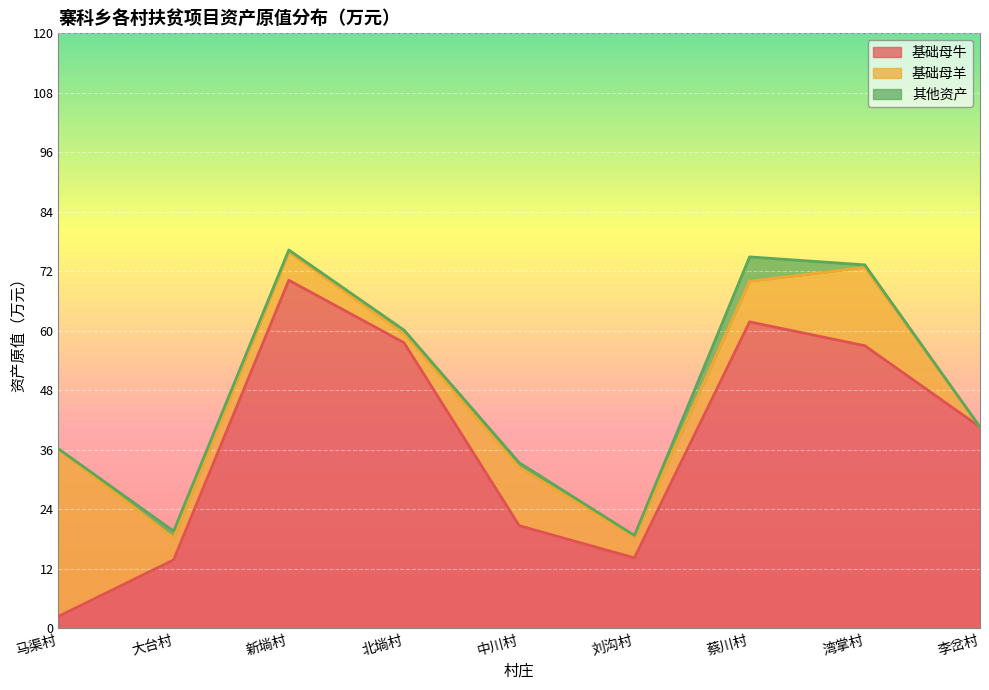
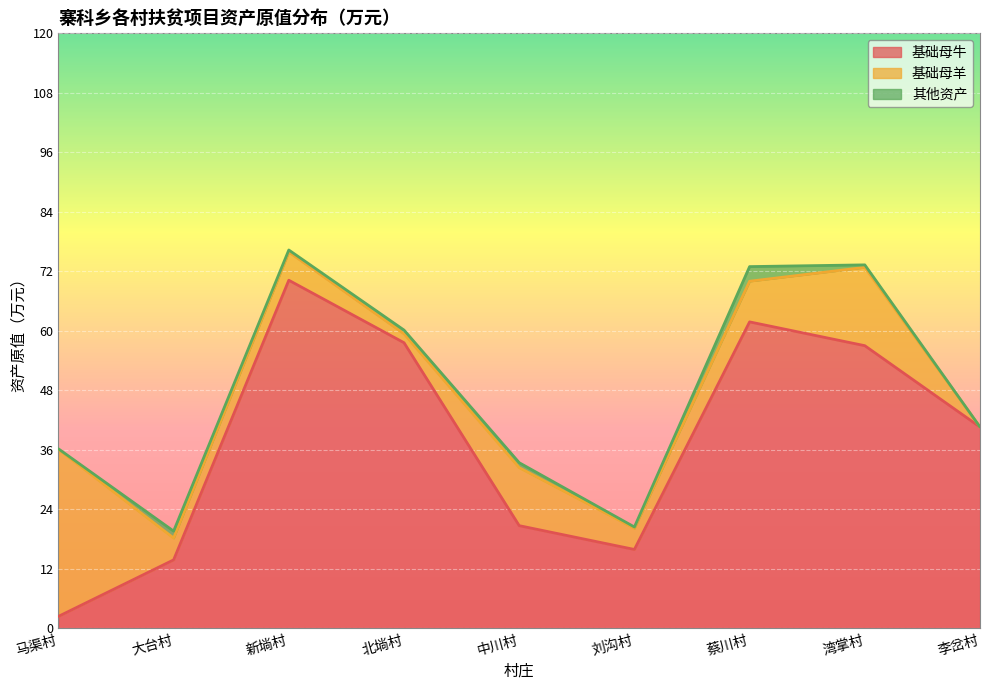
基础母牛, 刘沟村: 14 -> 16
其他资产, 蔡川村: 5 -> 3
